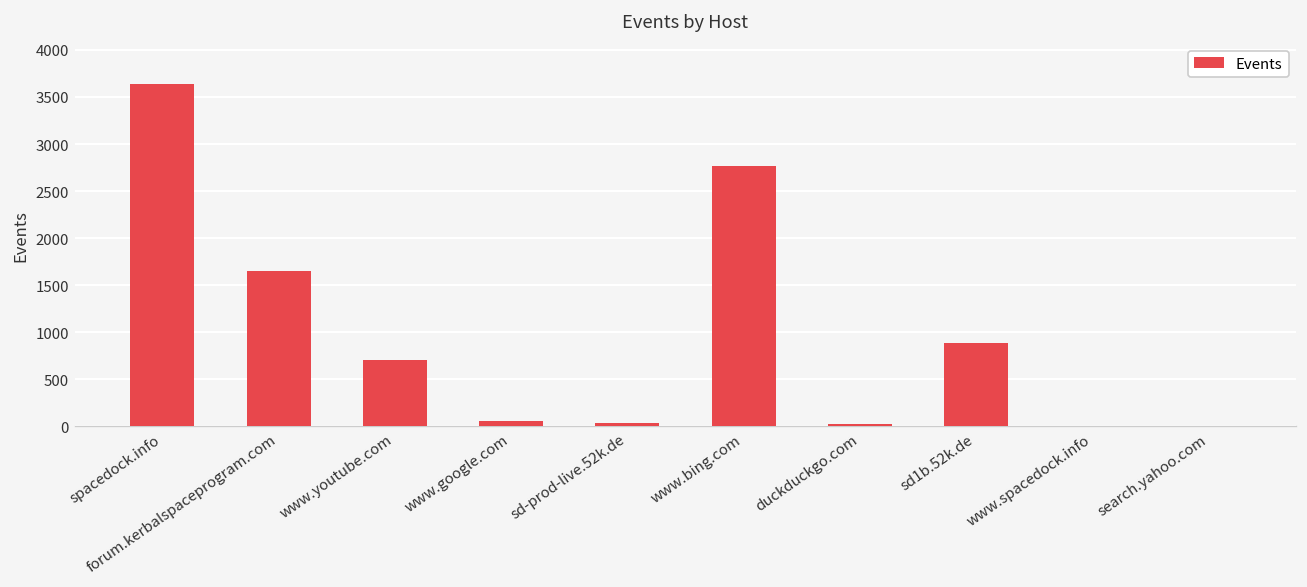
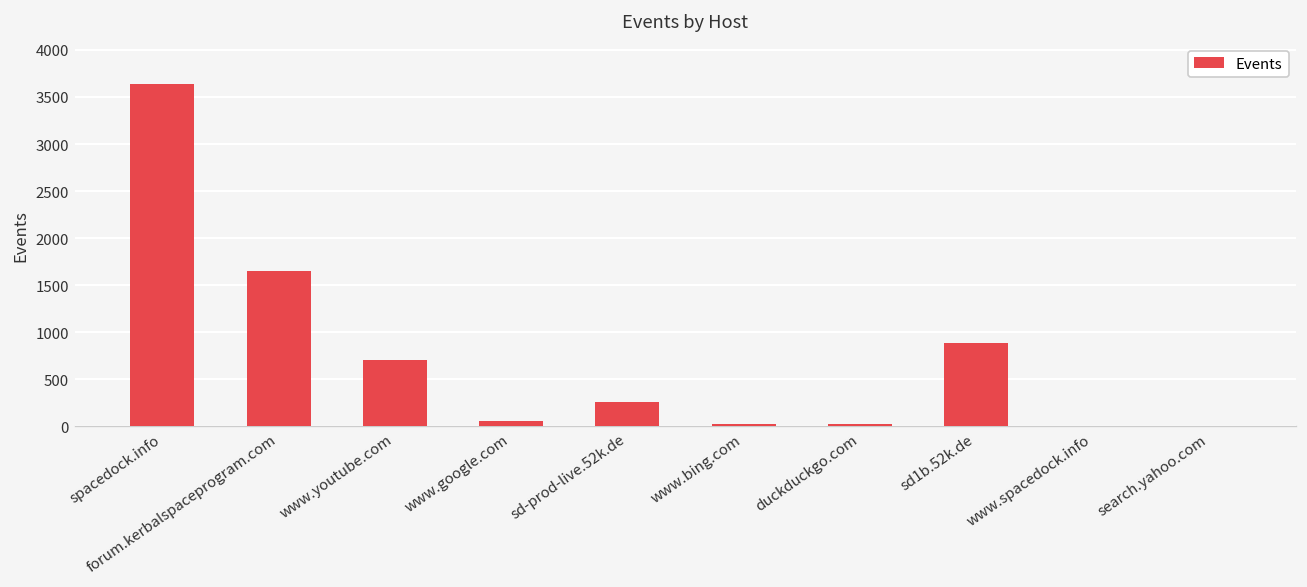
sd-prod-live.52k.de: 0 -> 300
www.bing.com: 2800 -> 0
